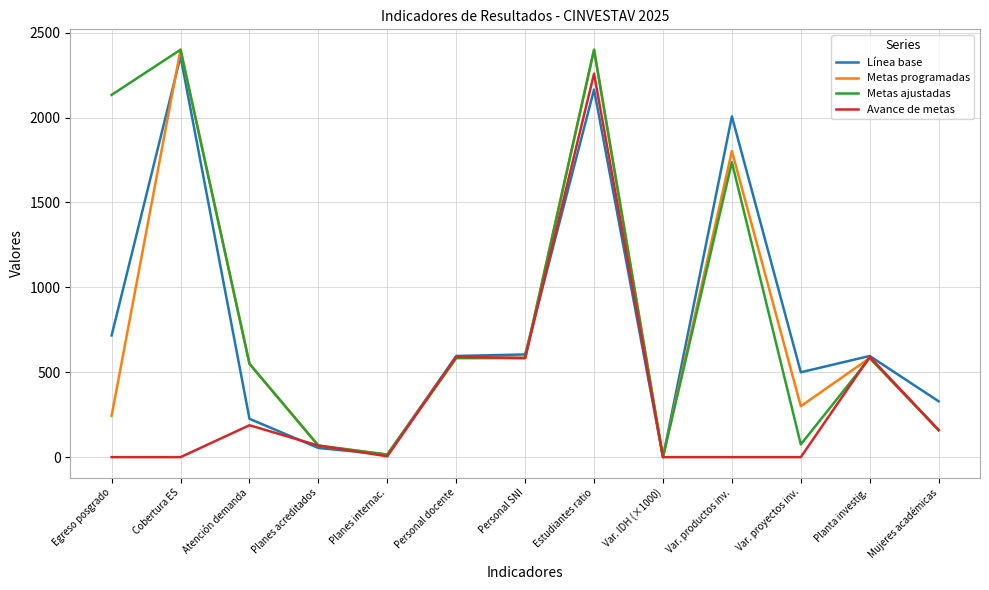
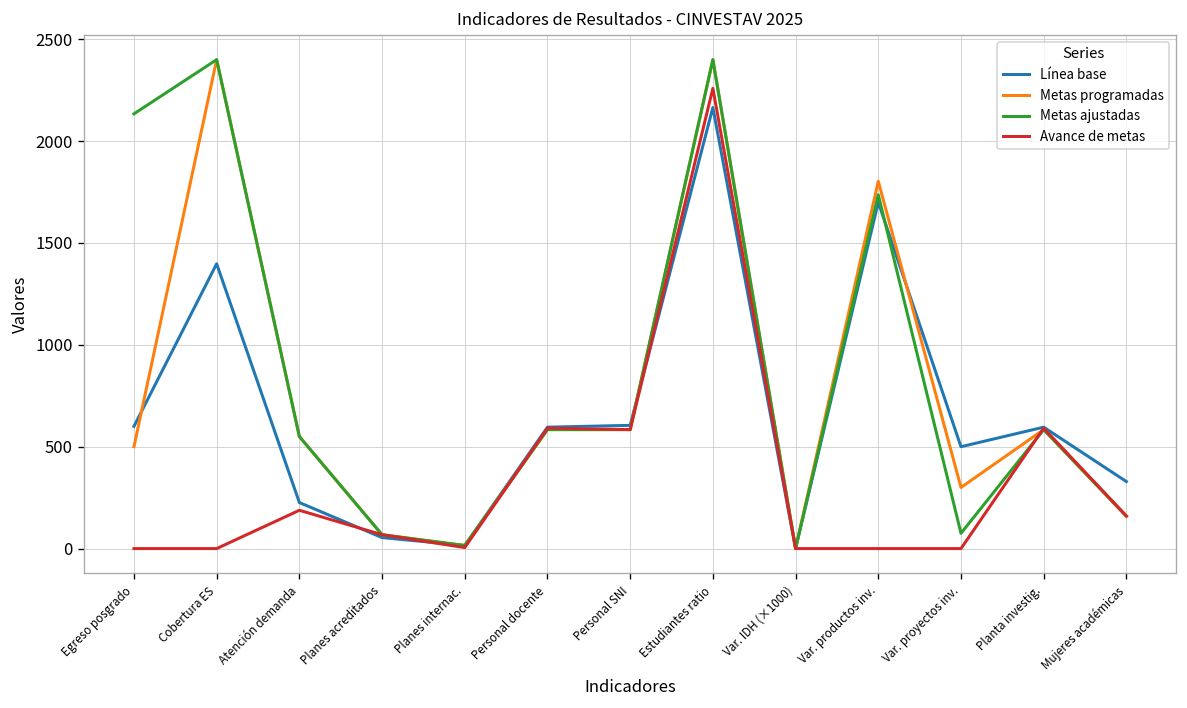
Línea base, Egreso posgrado: 720 -> 600
Metas programadas, Egreso posgrado: 240 -> 500
Línea base, Cobertura ES: 2360 -> 1400
Línea base, Var. productos inv.: 2010 -> 1700
